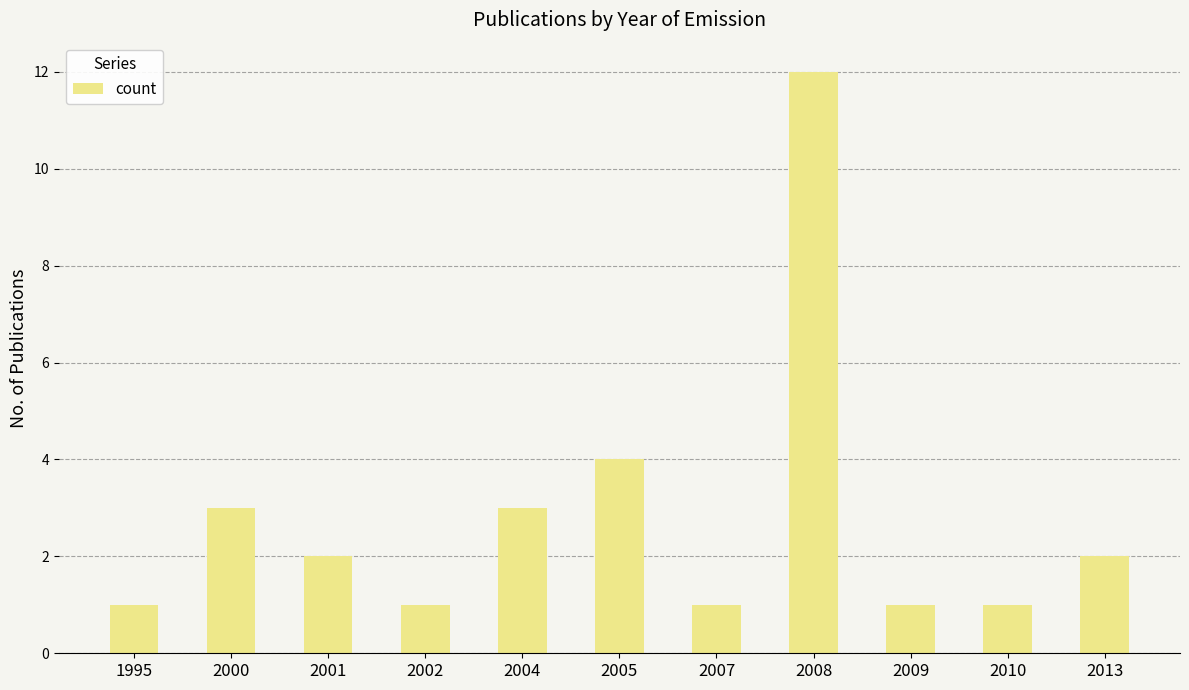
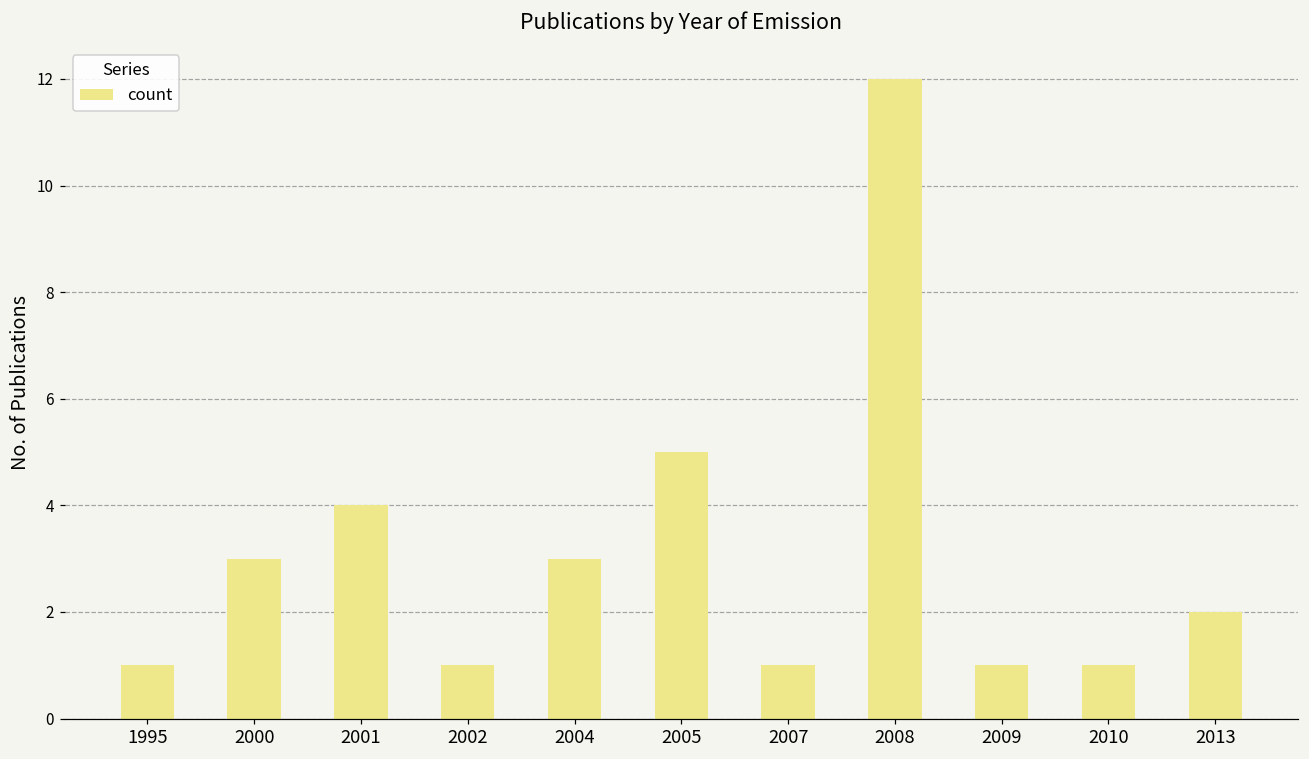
2001: 2 -> 4
2005: 4 -> 5
